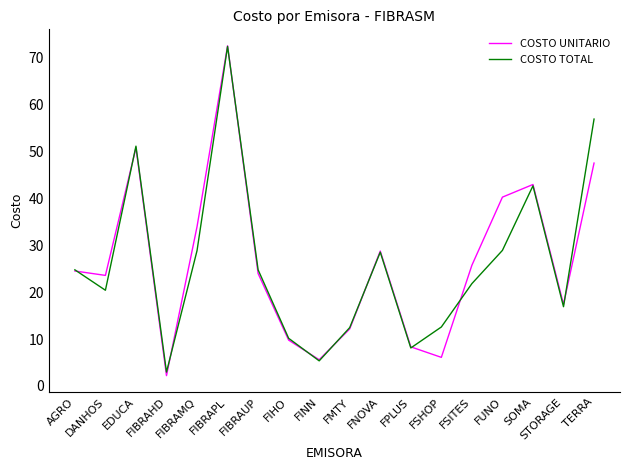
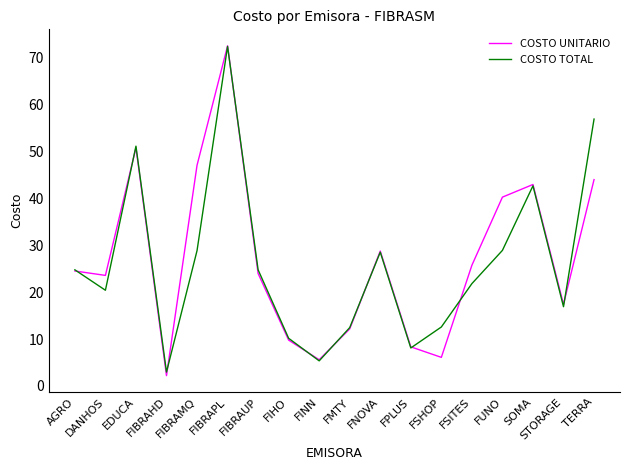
COSTO UNITARIO, FIBRAMQ: 34 -> 47
COSTO UNITARIO, TERRA: 48 -> 44
